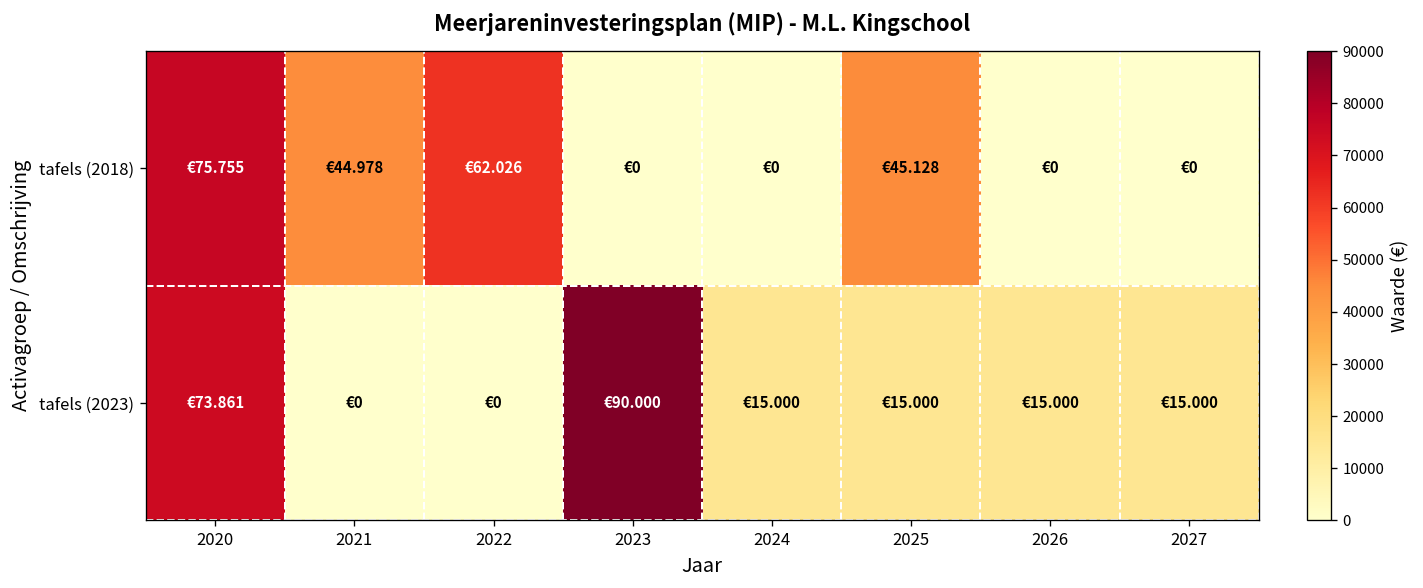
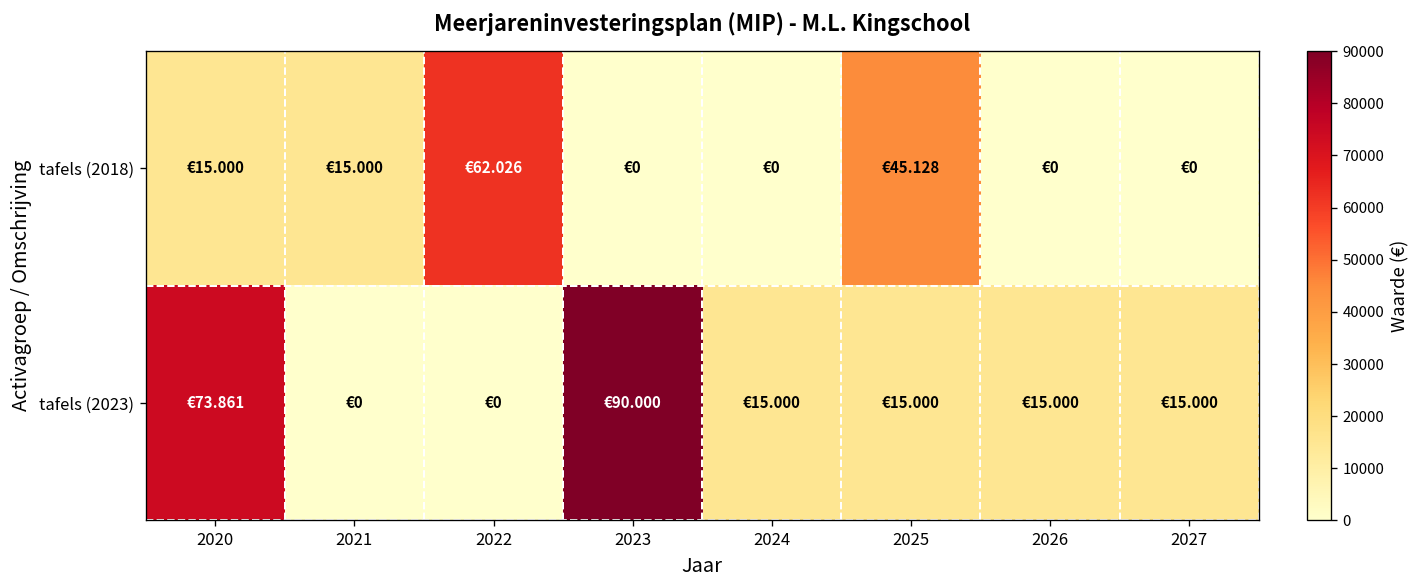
tafels (2018), 2020: €75.755 -> €15.000
tafels (2018), 2021: €44.978 -> €15.000
